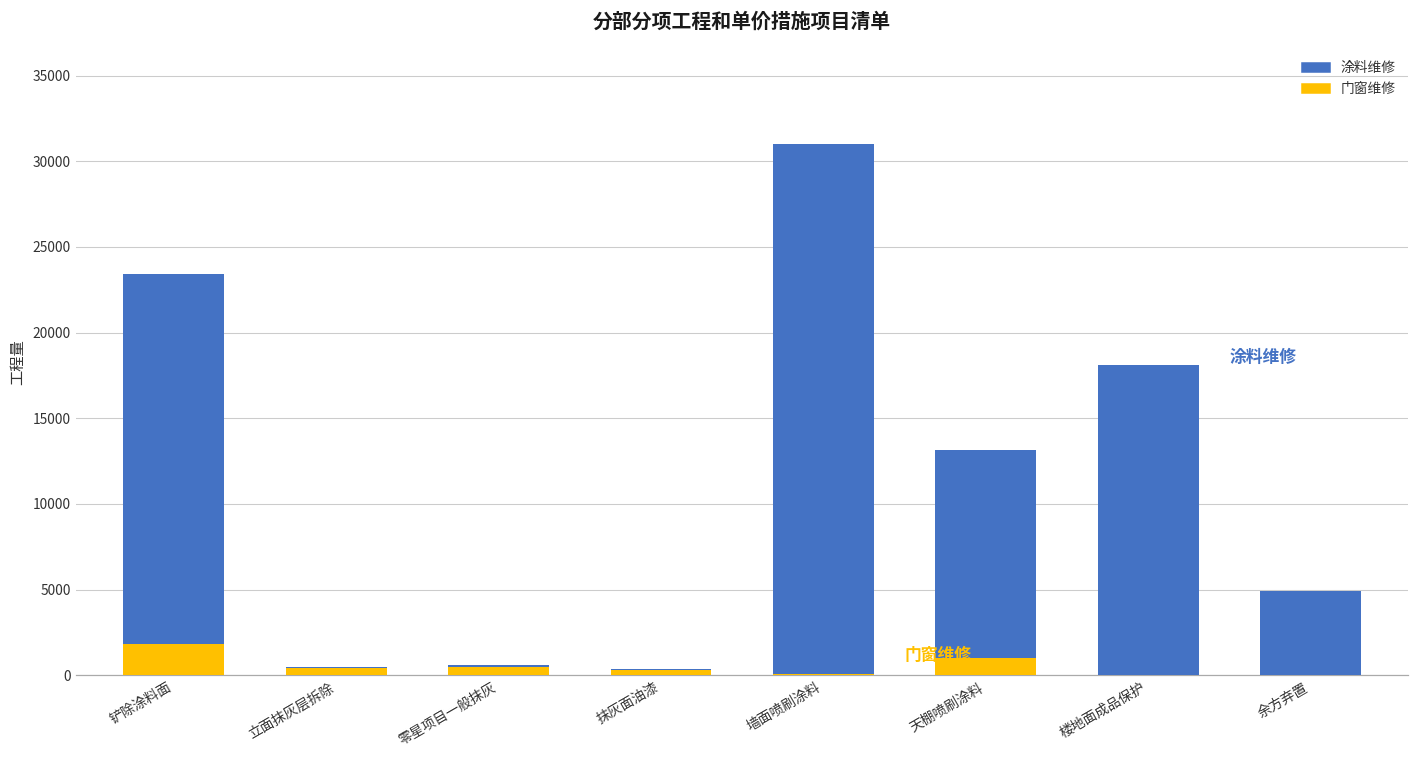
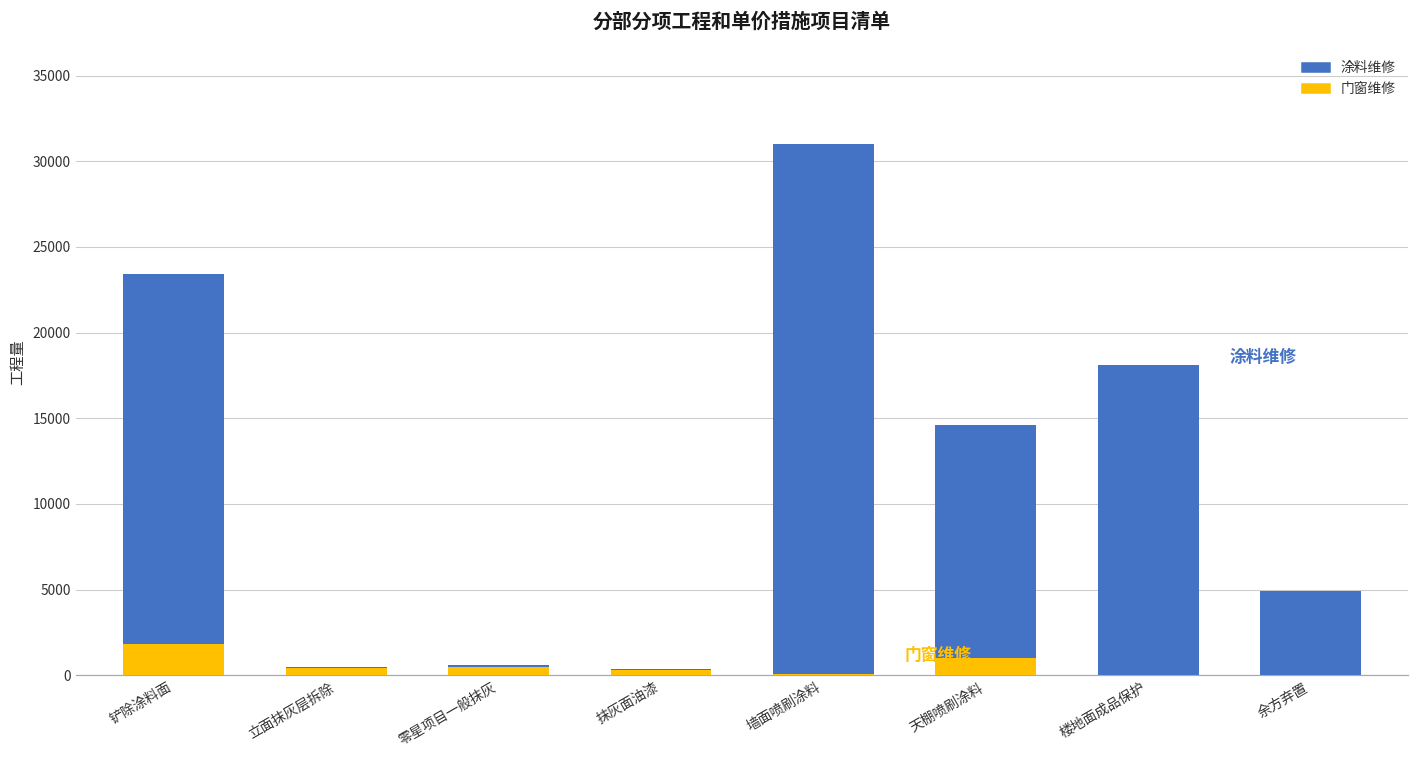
涂料维修, 天棚喷刷涂料: 12200 -> 13600
